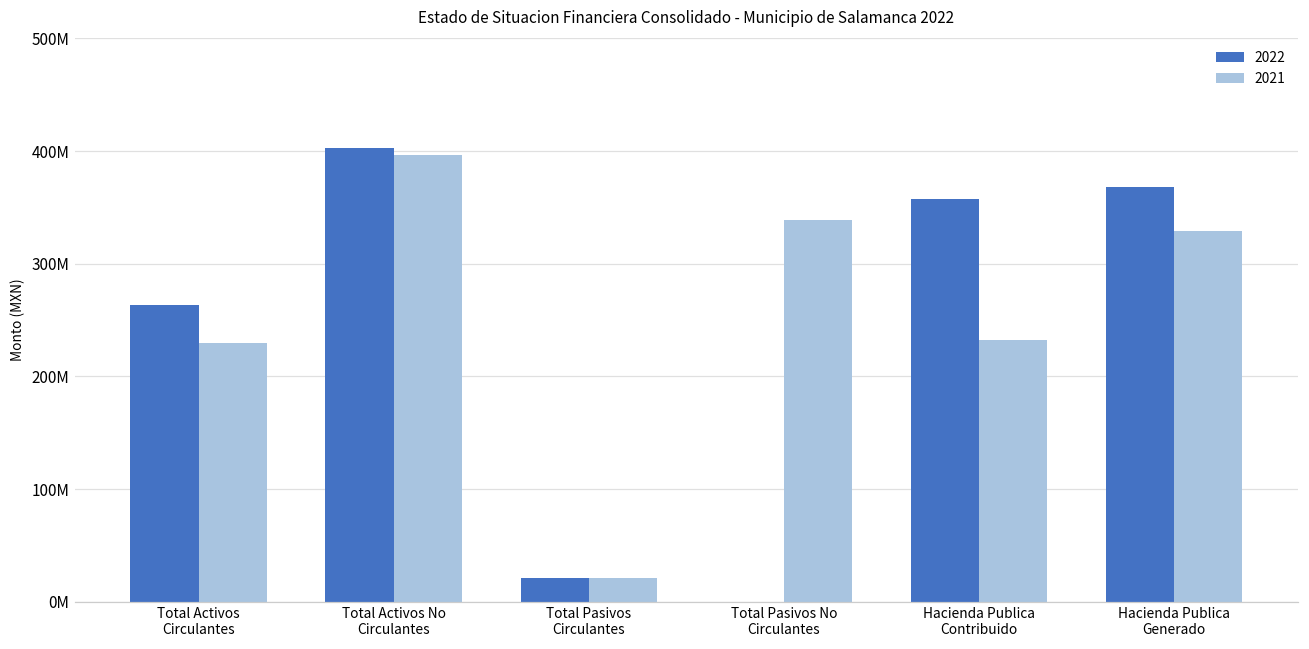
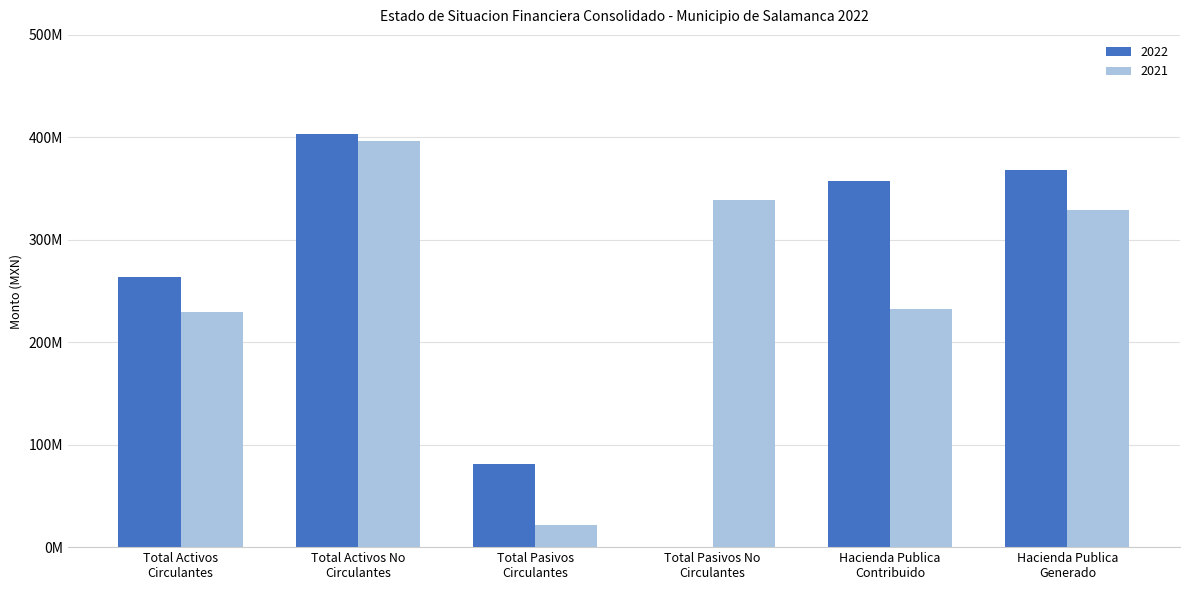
2022, Total Pasivos Circulantes: 21000000 -> 81000000
